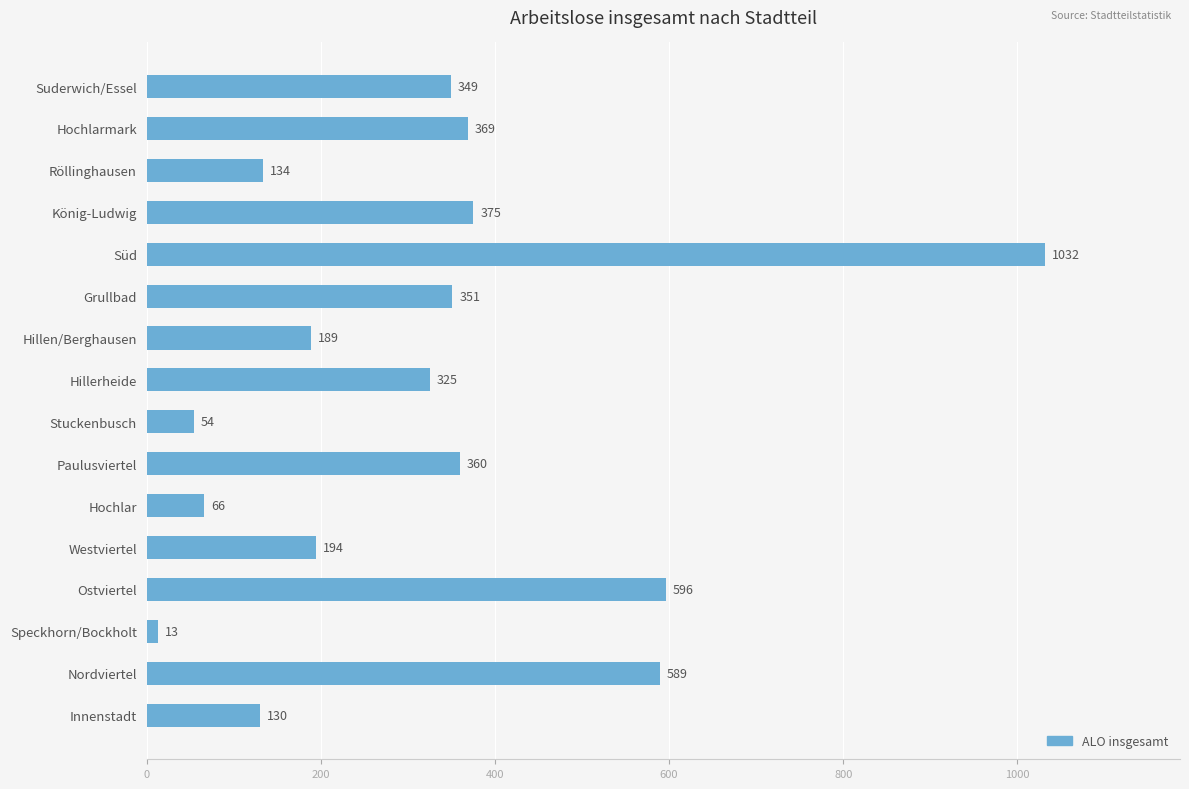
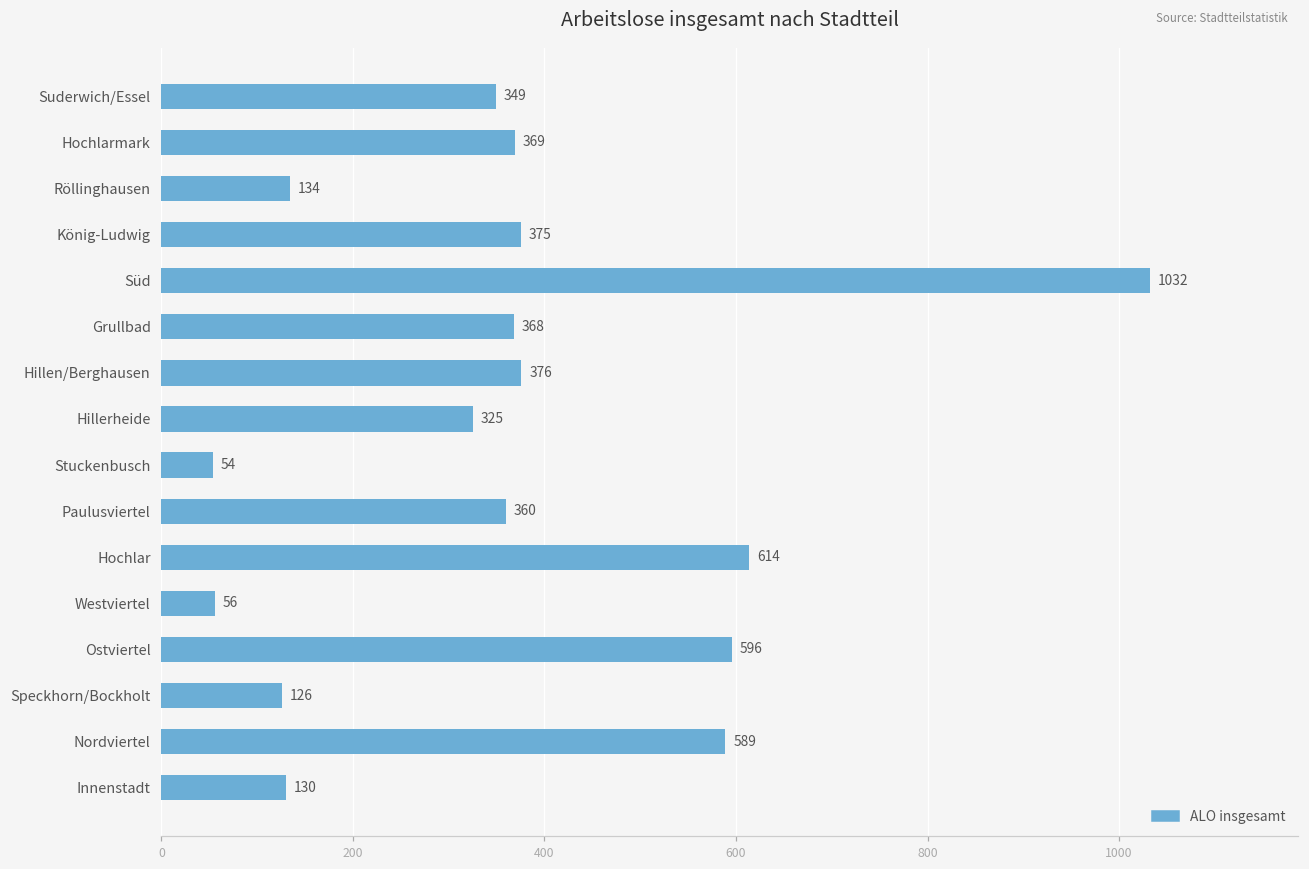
Grullbad: 351 -> 368
Hillen/Berghausen: 189 -> 376
Hochlar: 66 -> 614
Westviertel: 194 -> 56
Speckhorn/Bockholt: 13 -> 126
